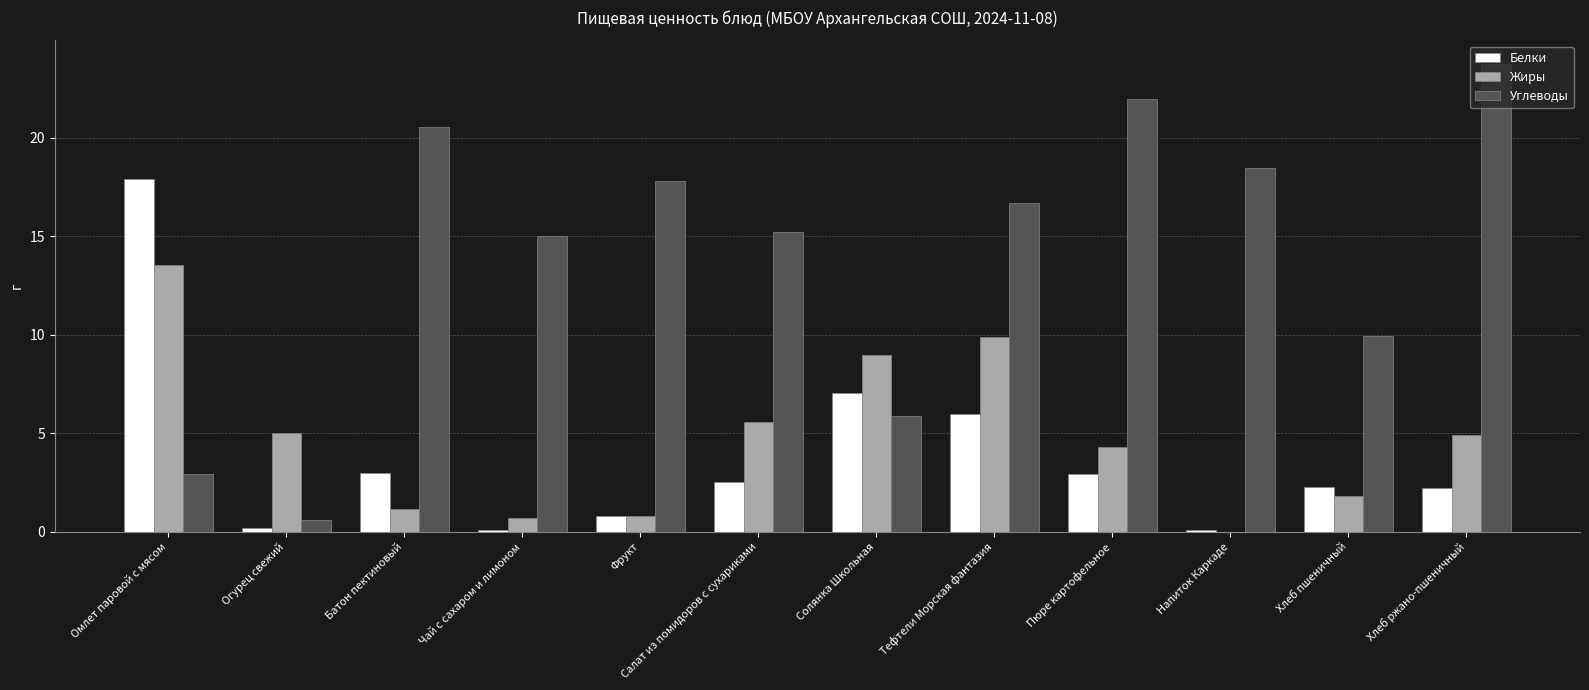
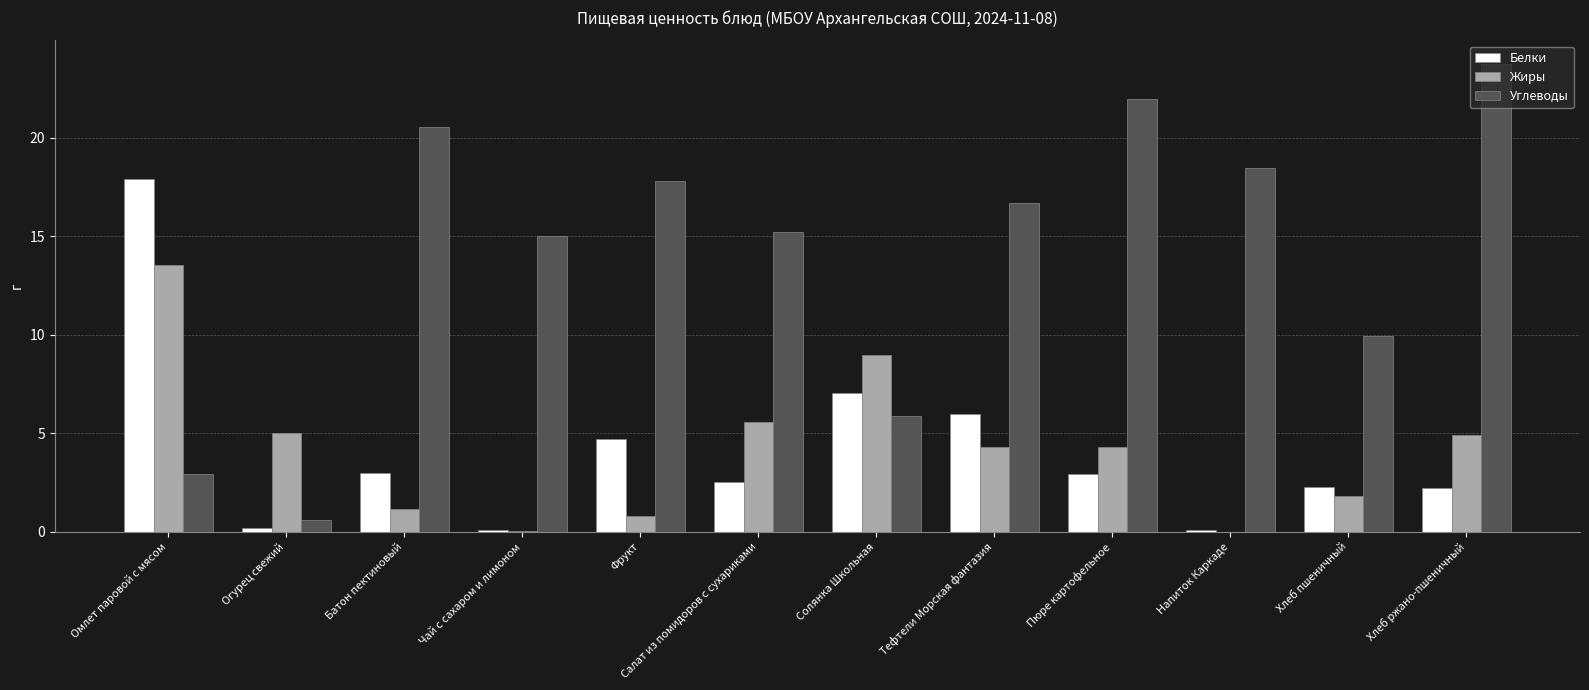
Жиры, Чай с сахаром и лимоном: 0.7 -> 0.0
Белки, Фрукт: 0.8 -> 4.7
Жиры, Тефтели Морская фантазия: 9.9 -> 4.3
